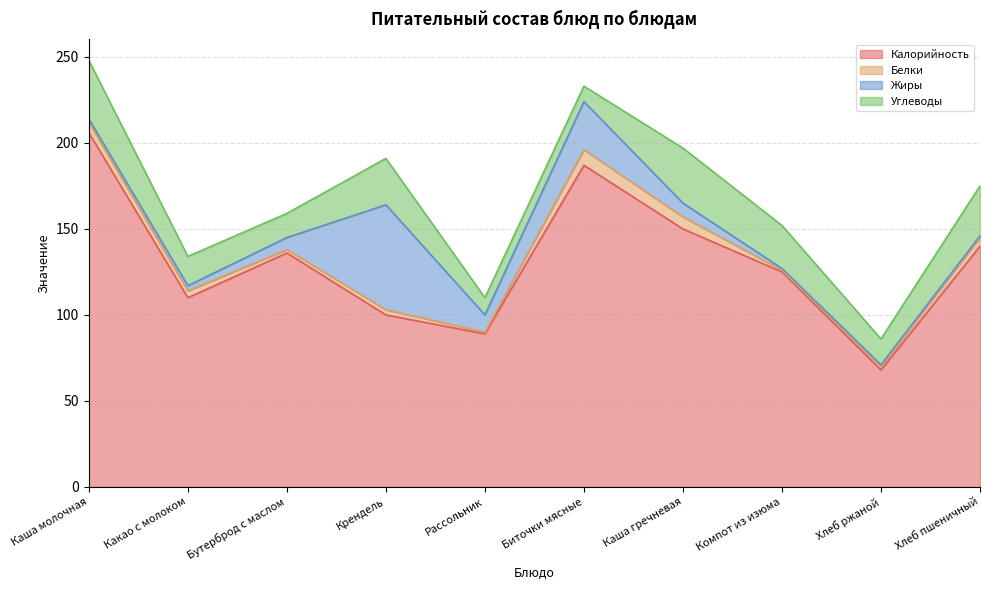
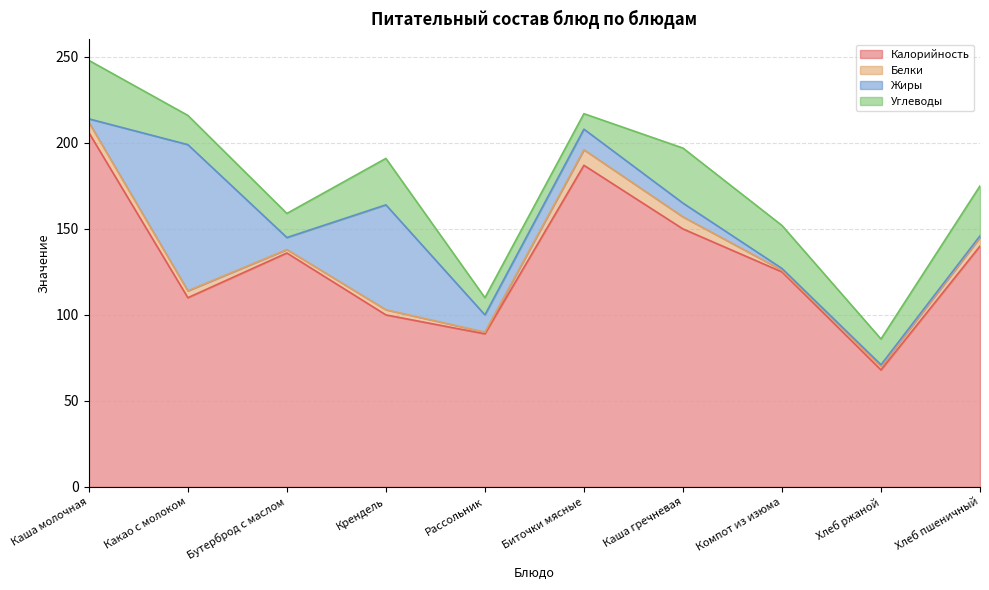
Жиры, Какао с молоком: 3 -> 85
Жиры, Биточки мясные: 28 -> 12
